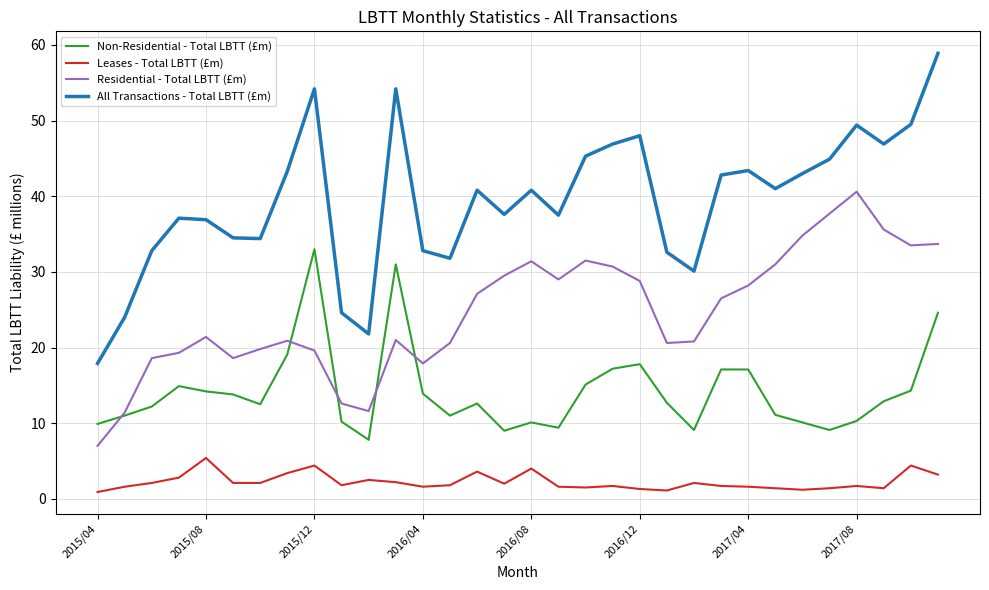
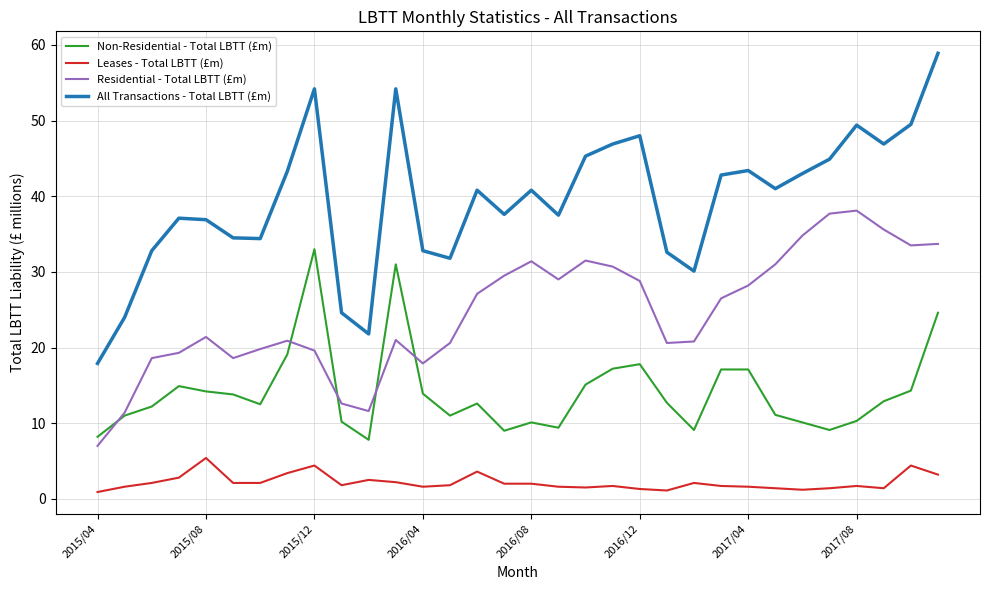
Non-Residential - Total LBTT (£m), 2015/04: 10 -> 8
Leases - Total LBTT (£m), 2016/08: 4 -> 2
Residential - Total LBTT (£m), 2017/08: 41 -> 38
